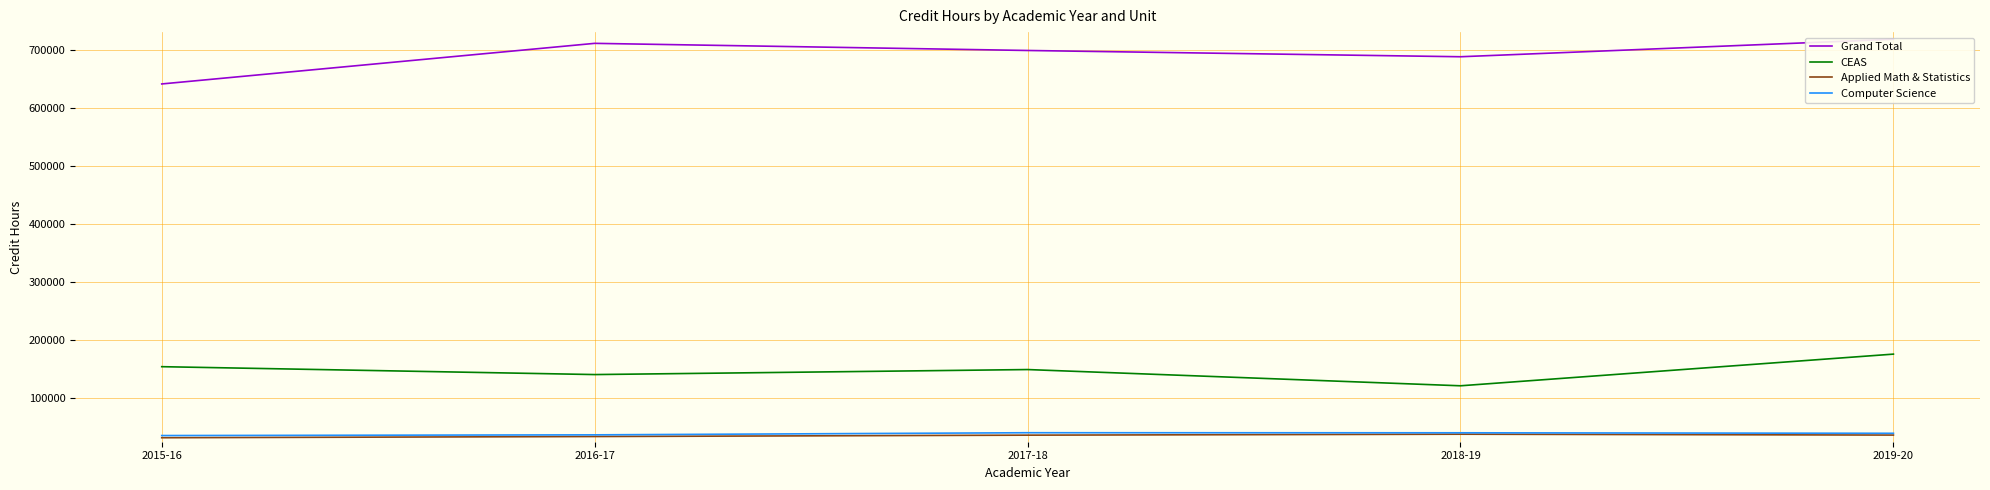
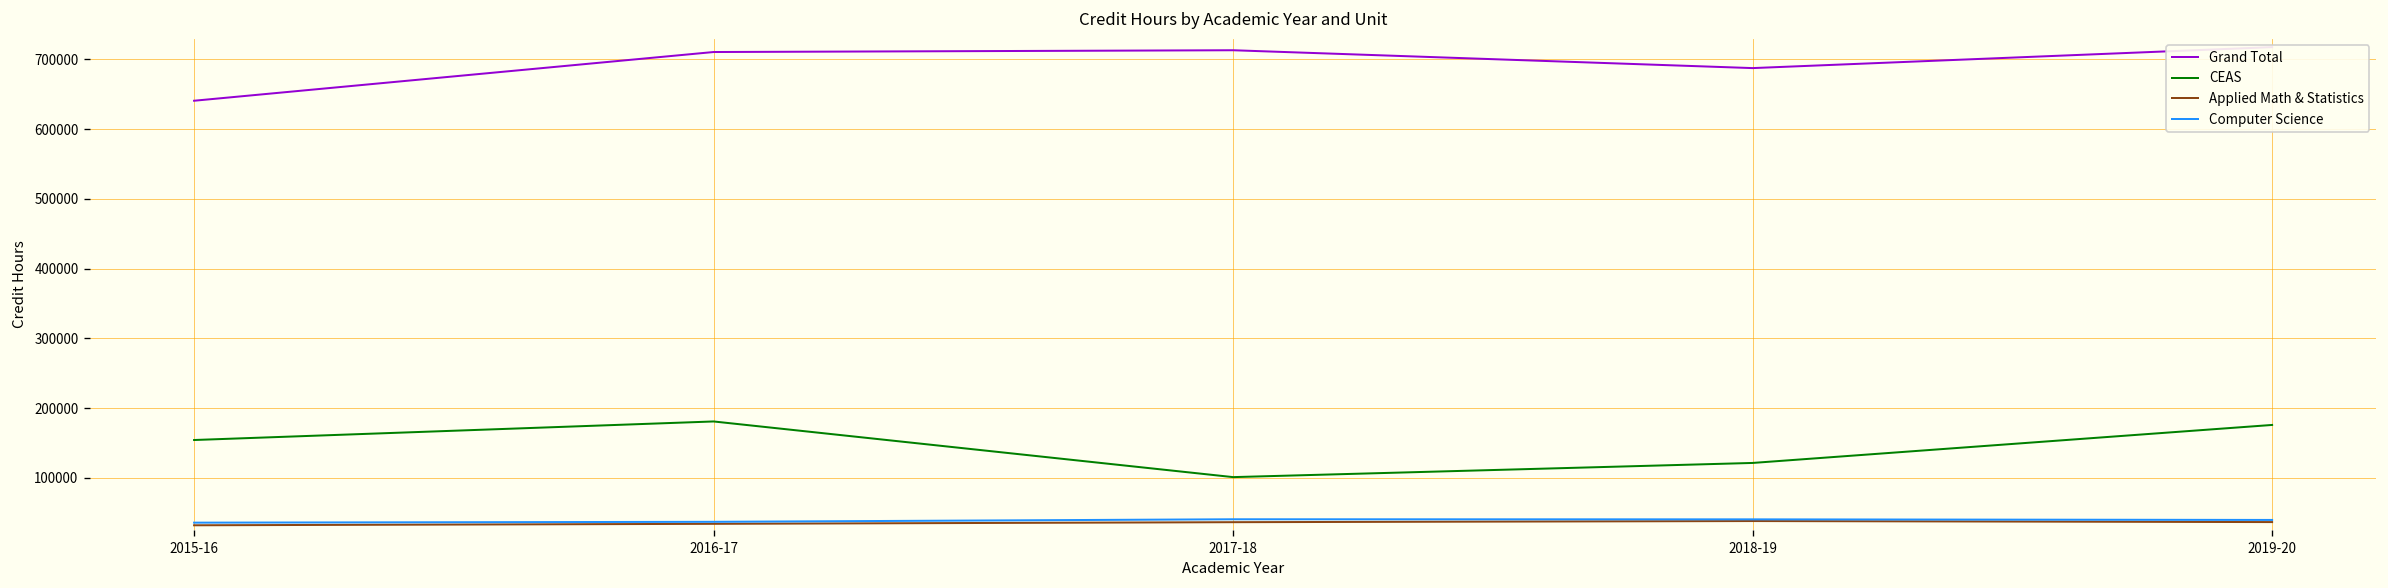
CEAS, 2016-17: 140000 -> 180000
Grand Total, 2017-18: 700000 -> 710000
CEAS, 2017-18: 150000 -> 100000
